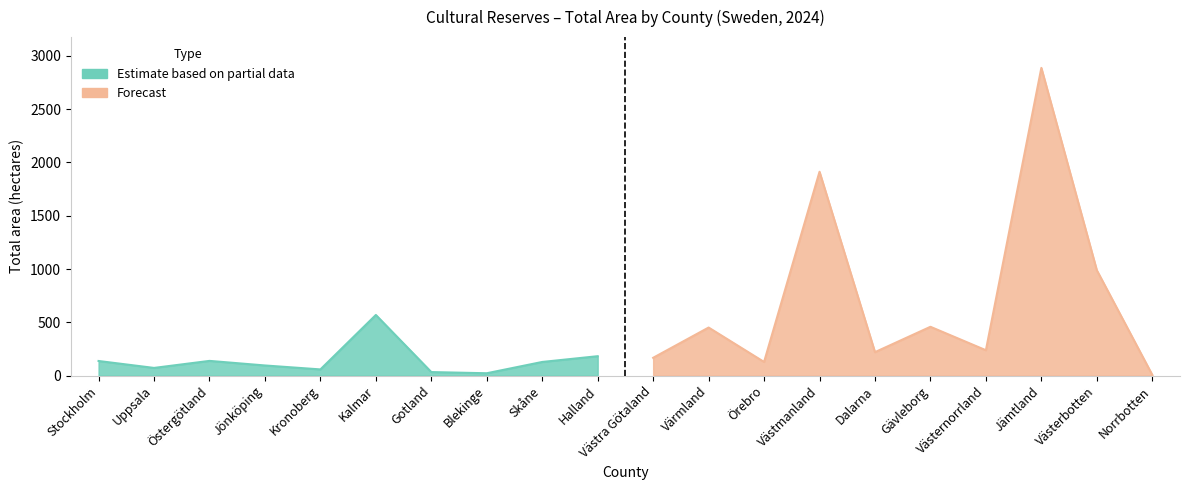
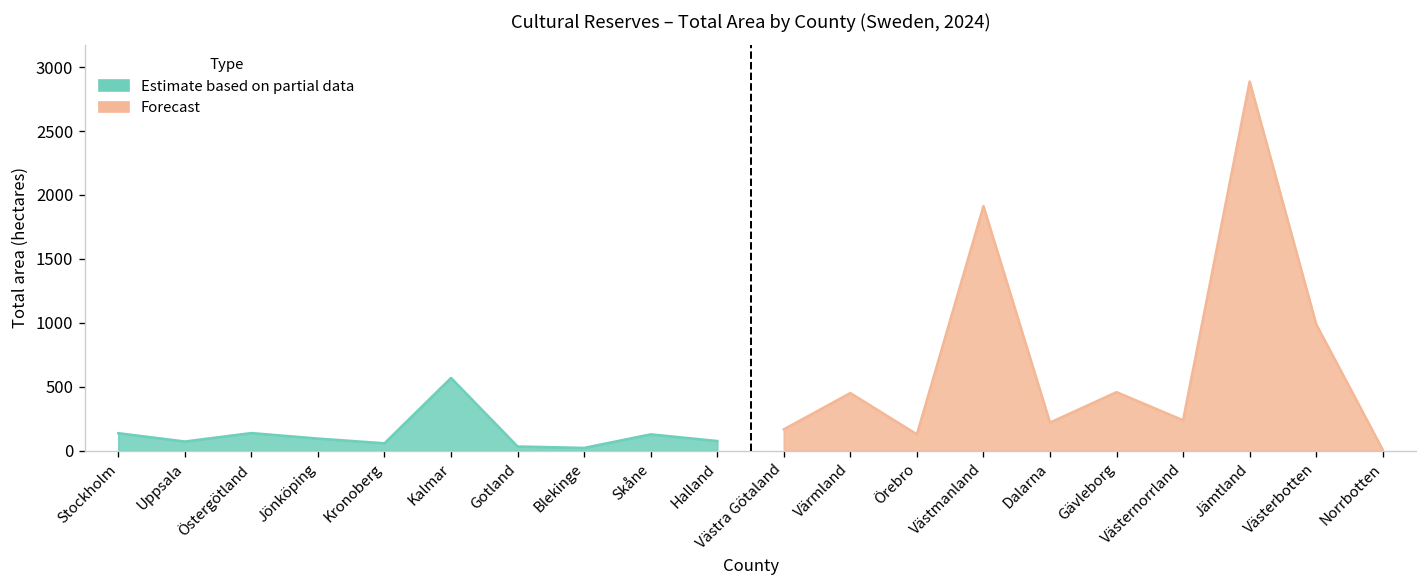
Estimate based on partial data, Halland: 180 -> 80
